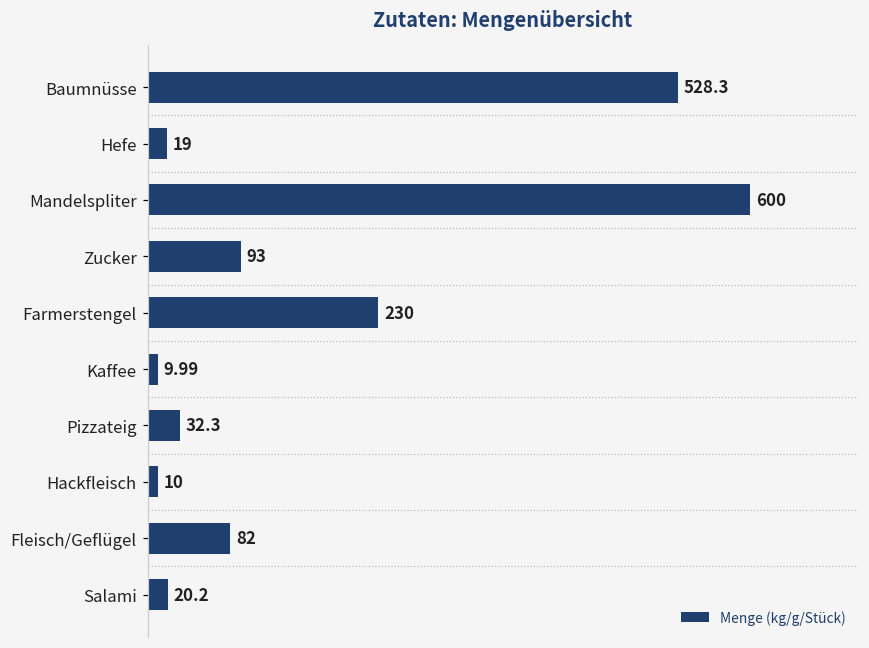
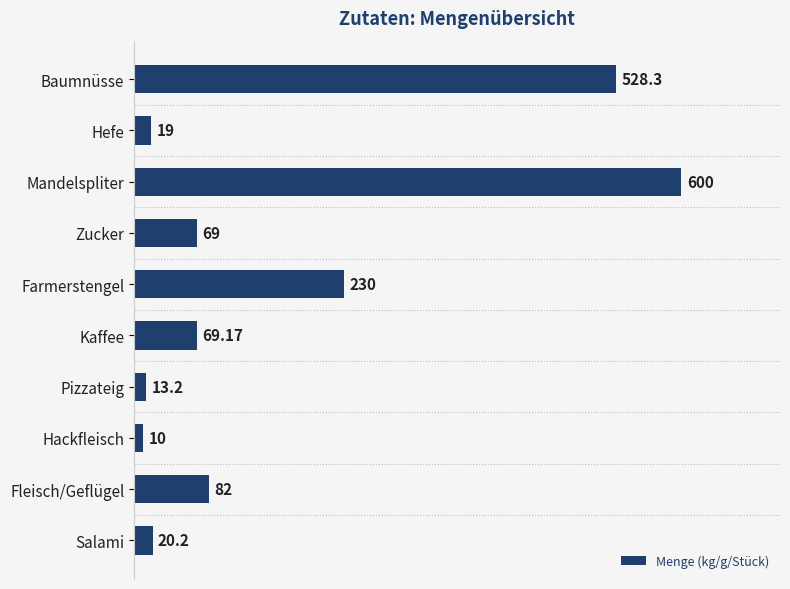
Zucker: 93 -> 69
Kaffee: 9.99 -> 69.17
Pizzateig: 32.3 -> 13.2
